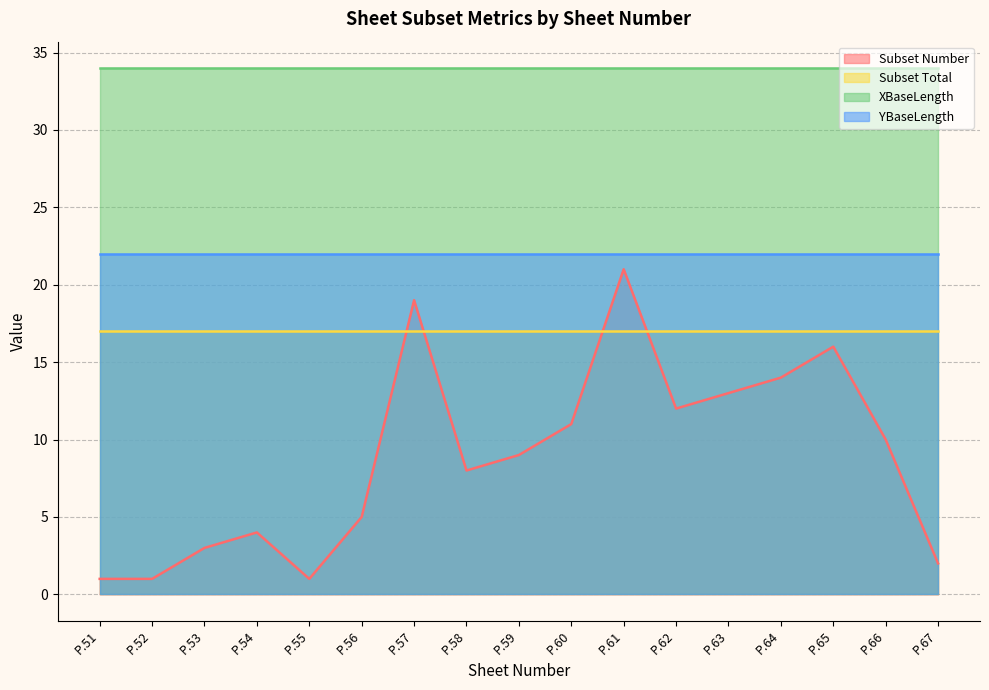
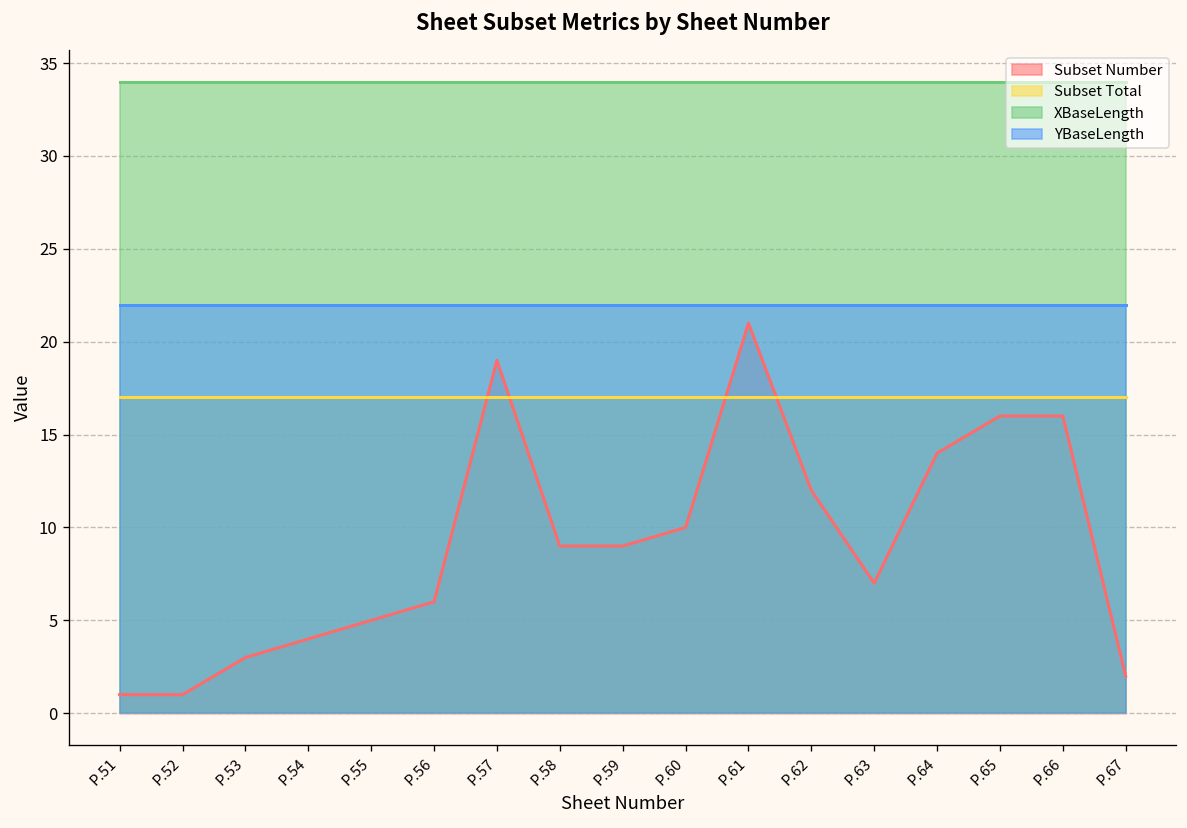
Subset Number, P.55: 1 -> 5
Subset Number, P.56: 5 -> 6
Subset Number, P.58: 8 -> 9
Subset Number, P.60: 11 -> 10
Subset Number, P.63: 13 -> 7
Subset Number, P.66: 10 -> 16
